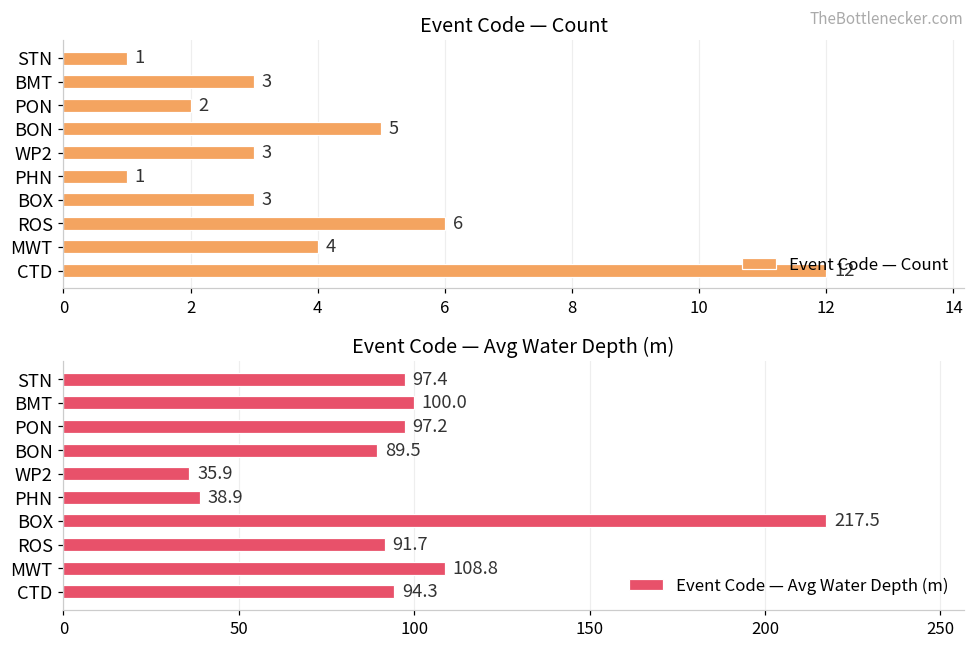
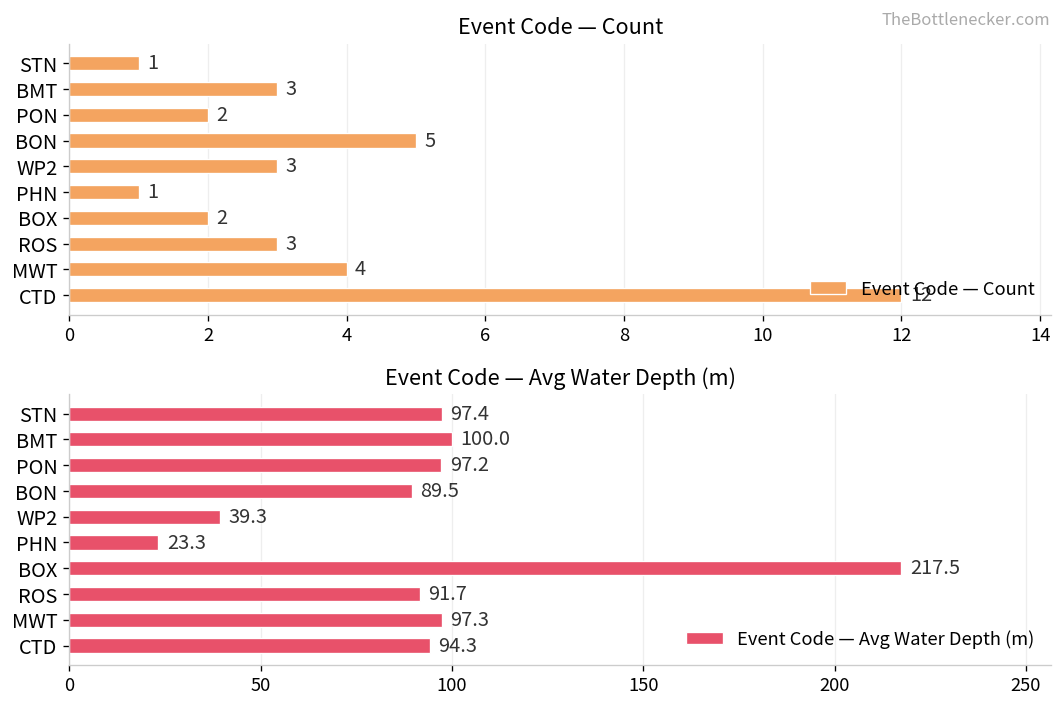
Event Code — Count, BOX: 3 -> 2
Event Code — Count, ROS: 6 -> 3
Event Code — Avg Water Depth (m), WP2: 35.9 -> 39.3
Event Code — Avg Water Depth (m), PHN: 38.9 -> 23.3
Event Code — Avg Water Depth (m), MWT: 108.8 -> 97.3
